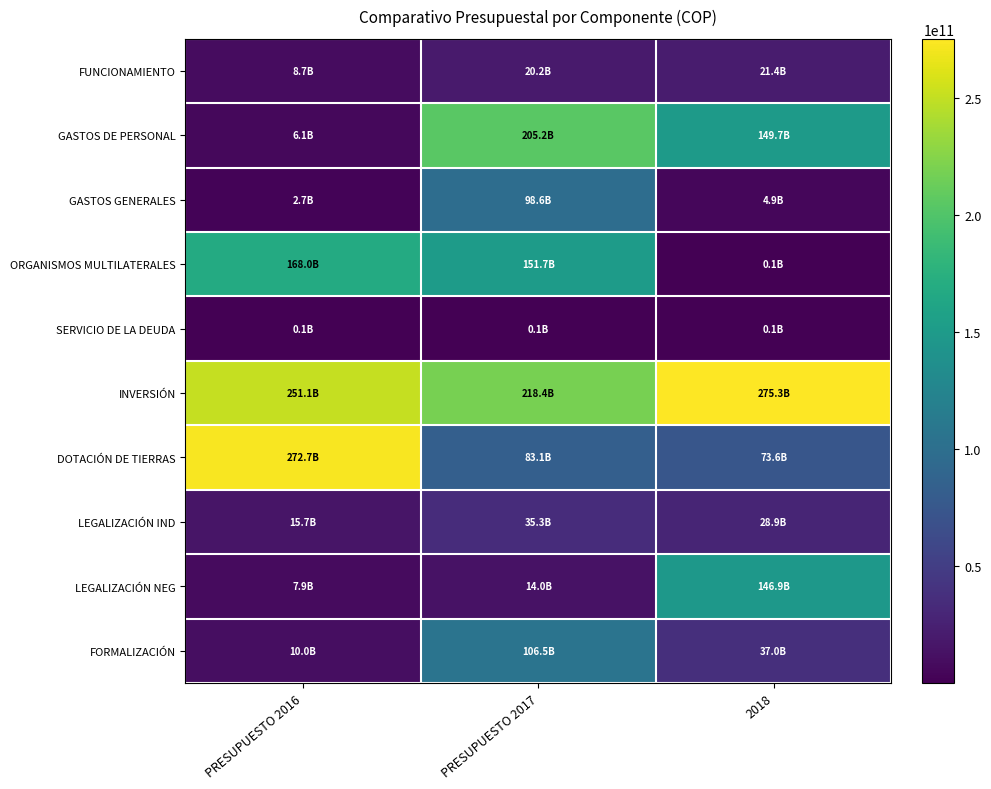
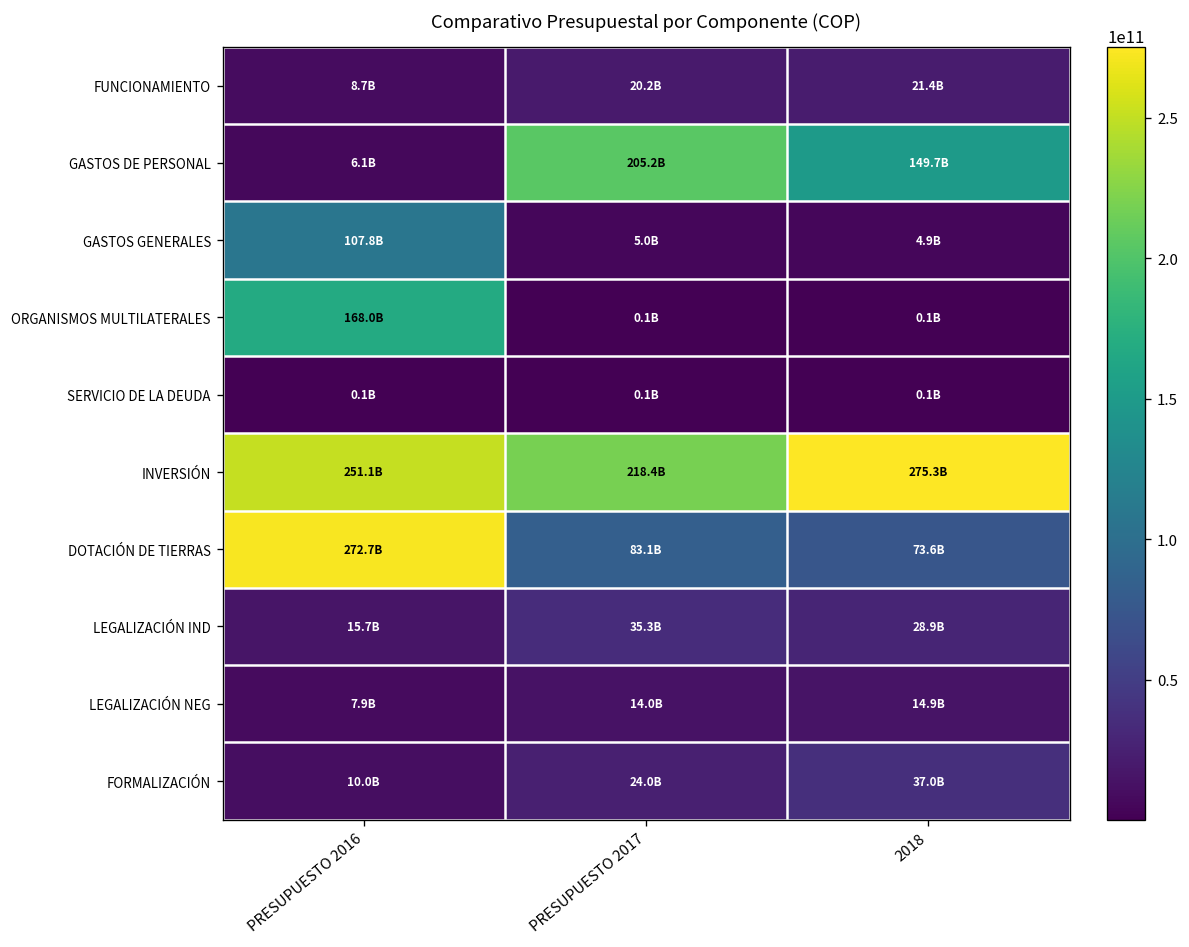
GASTOS GENERALES, PRESUPUESTO 2016: 2.7B -> 107.8B
GASTOS GENERALES, PRESUPUESTO 2017: 98.6B -> 5.0B
ORGANISMOS MULTILATERALES, PRESUPUESTO 2017: 151.7B -> 0.1B
LEGALIZACIÓN NEG, 2018: 146.9B -> 14.9B
FORMALIZACIÓN, PRESUPUESTO 2017: 106.5B -> 24.0B
